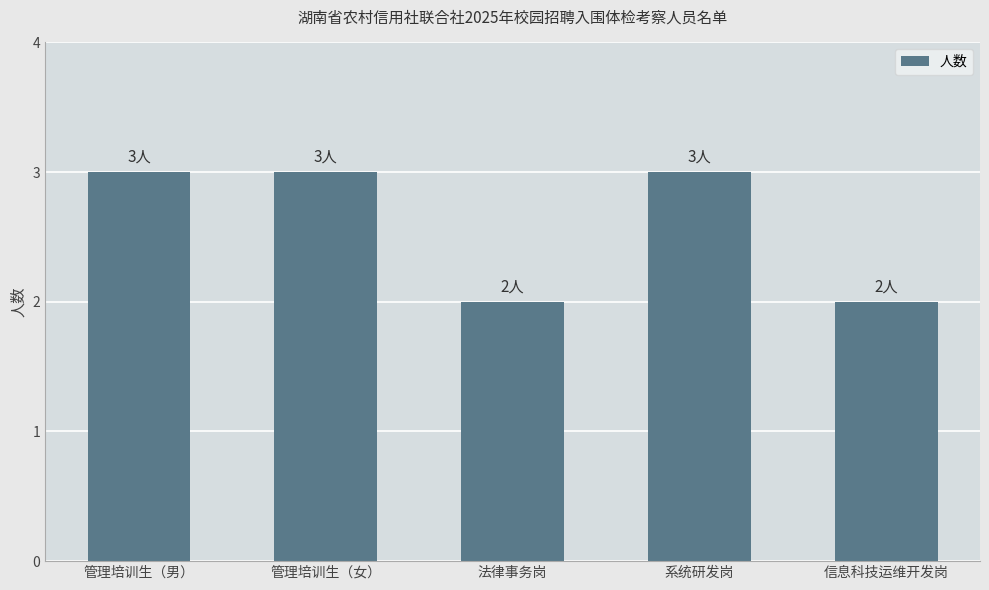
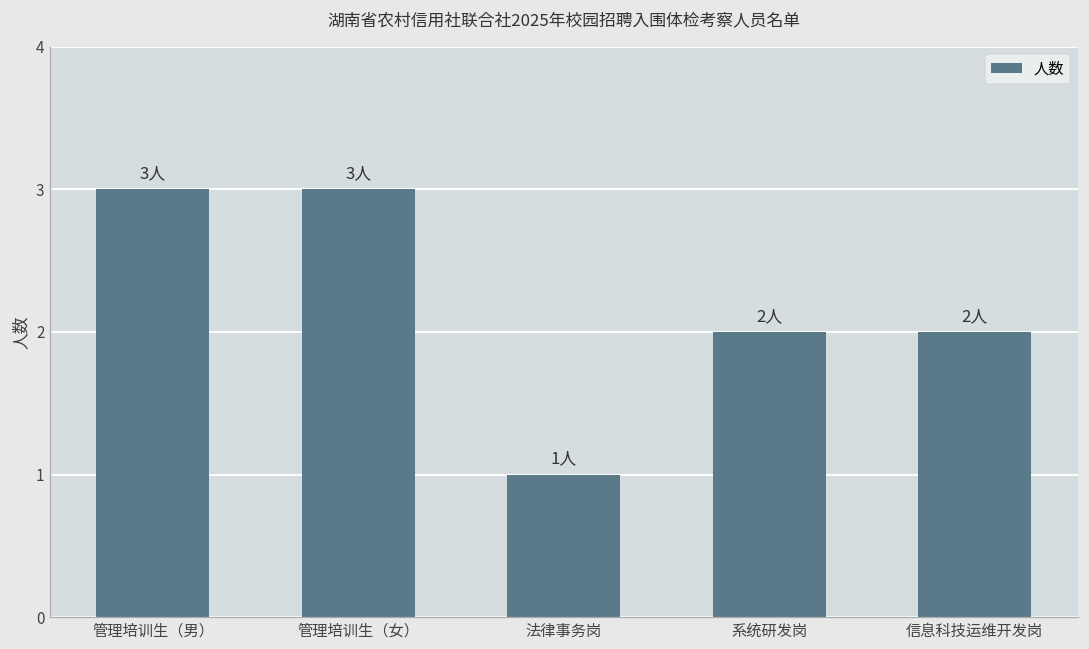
法律事务岗: 2人 -> 1人
系统研发岗: 3人 -> 2人
